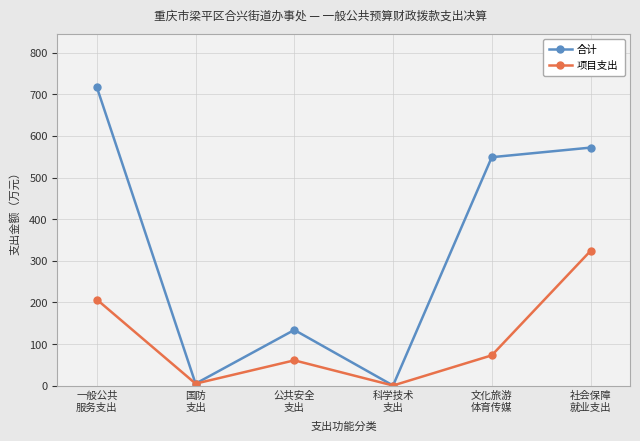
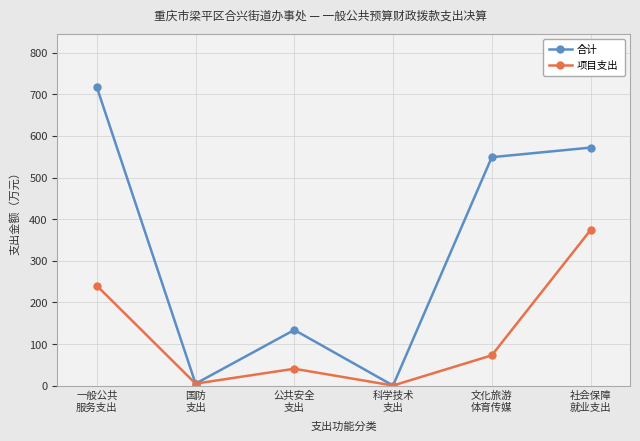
项目支出, 一般公共 服务支出: 210 -> 240
项目支出, 公共安全 支出: 60 -> 40
项目支出, 社会保障 就业支出: 320 -> 370
